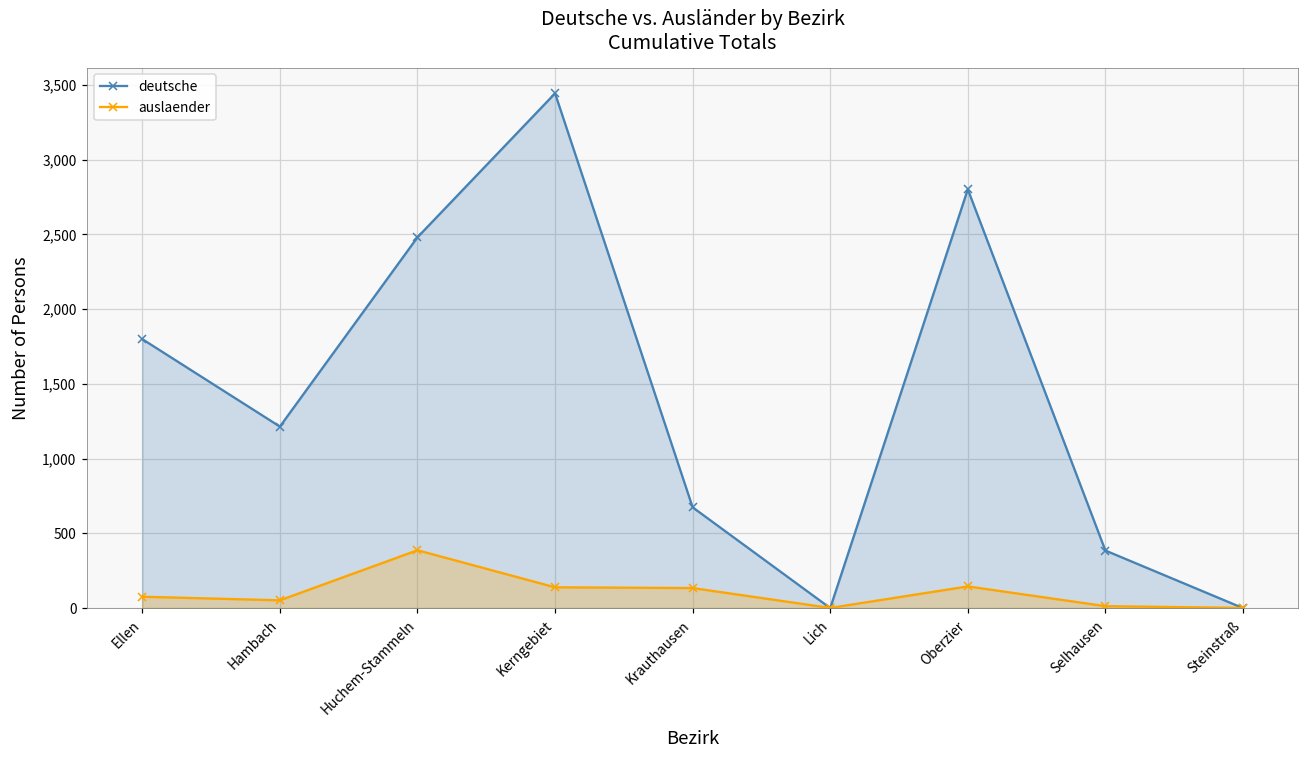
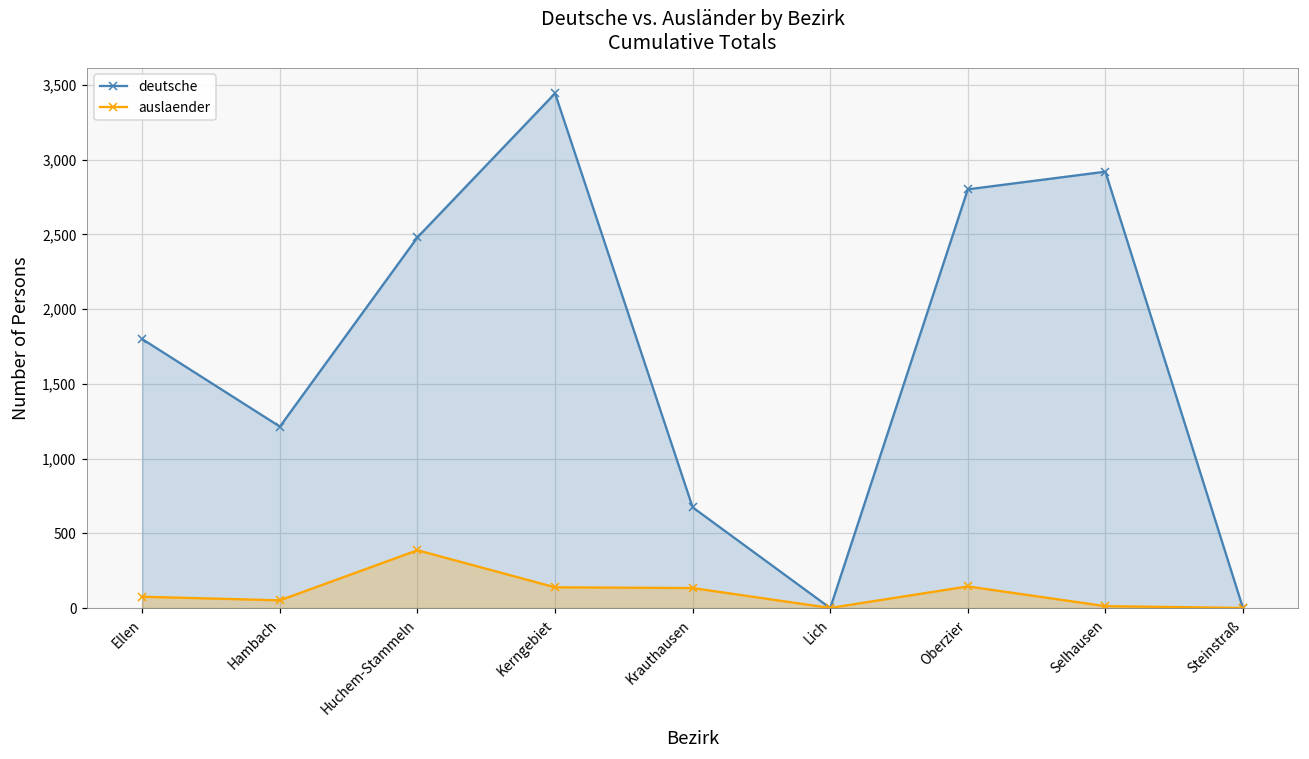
deutsche, Selhausen: 390 -> 2,920
